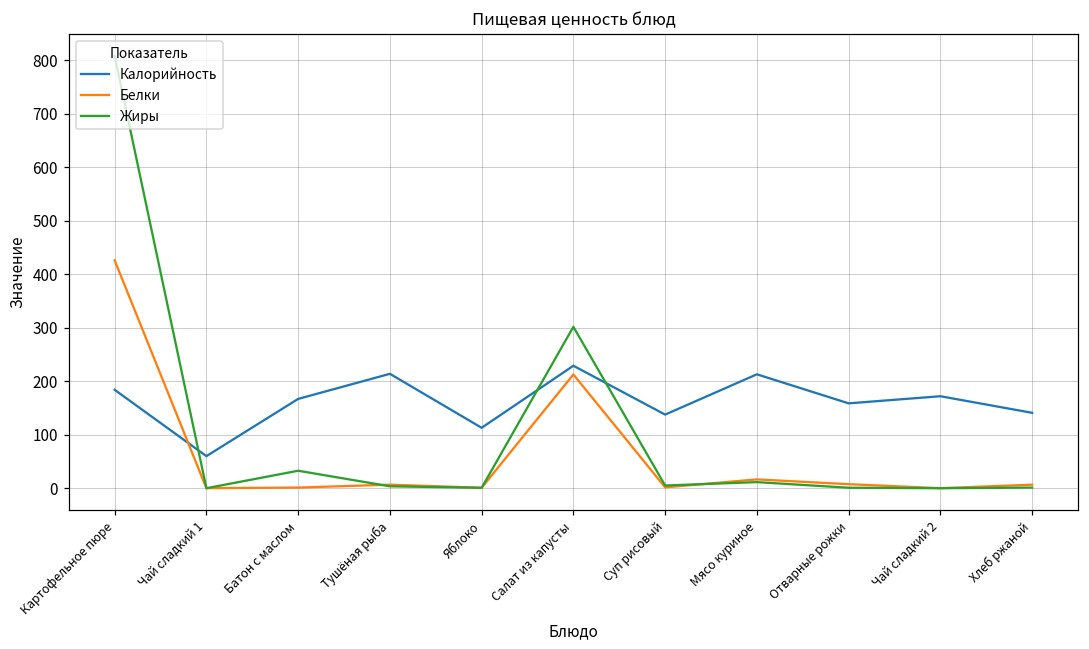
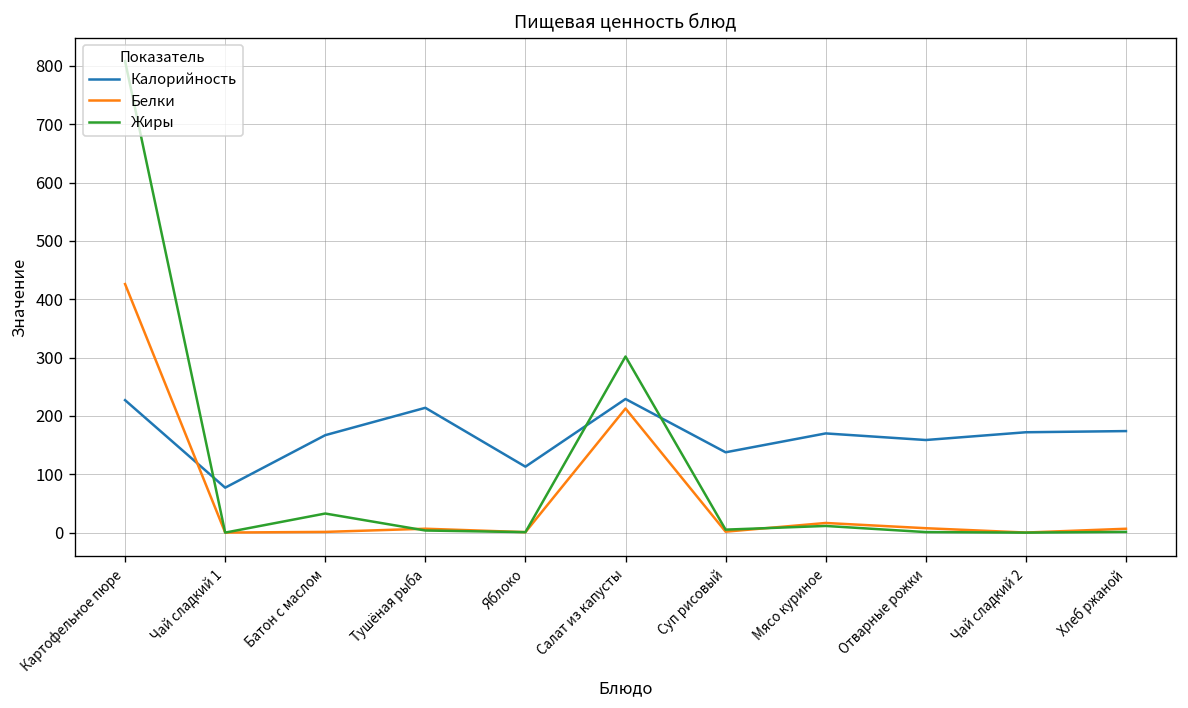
Калорийность, Картофельное пюре: 180 -> 230
Калорийность, Чай сладкий 1: 60 -> 80
Калорийность, Мясо куриное: 210 -> 170
Калорийность, Хлеб ржаной: 140 -> 170
